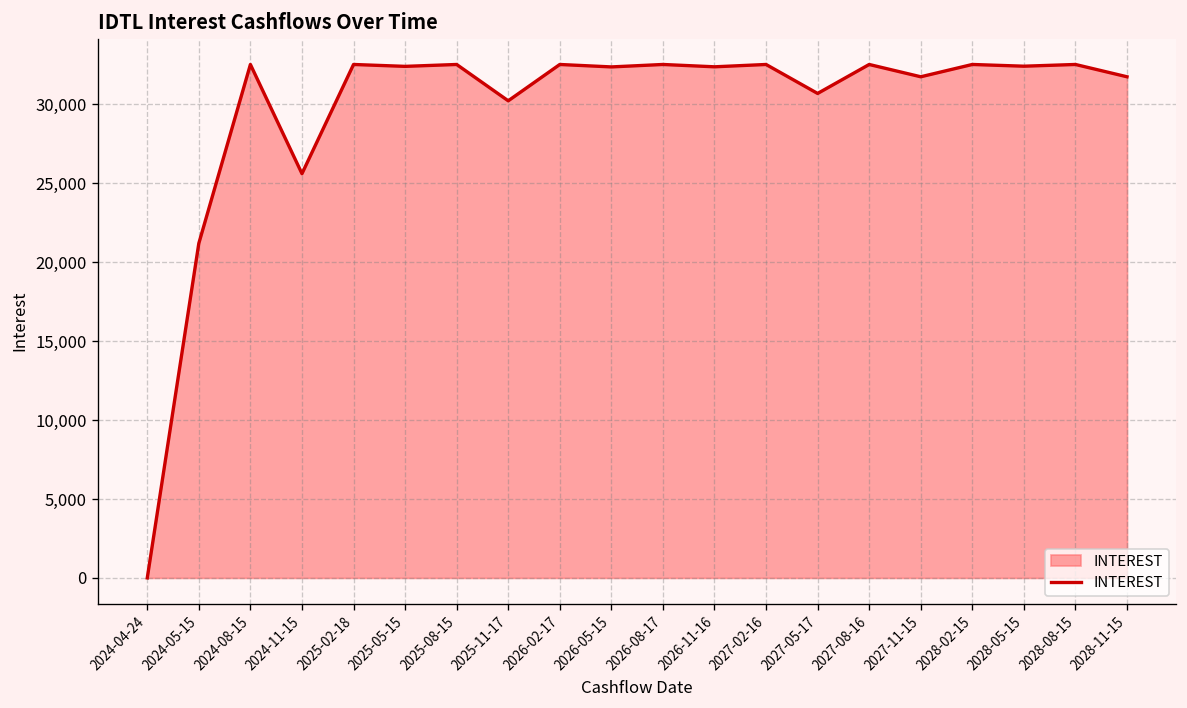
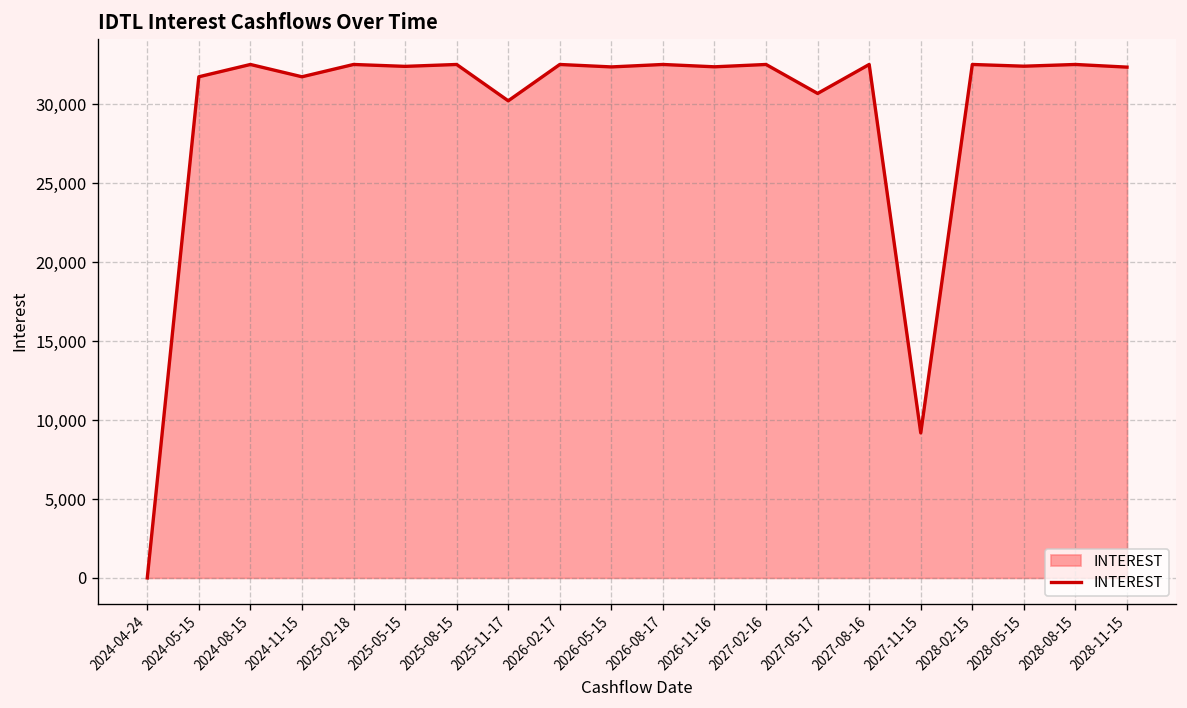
2024-05-15: 21,200 -> 31,700
2024-11-15: 25,600 -> 31,700
2027-11-15: 31,700 -> 9,200
2028-11-15: 31,700 -> 32,400
